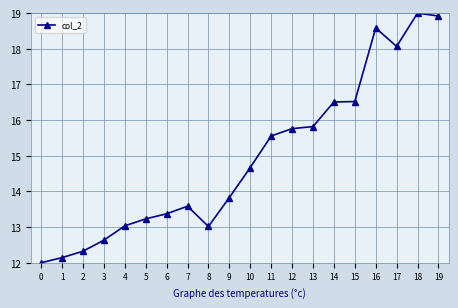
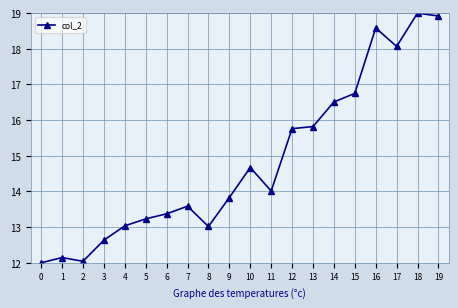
2: 12.3 -> 12.0
11: 15.6 -> 14.0
15: 16.5 -> 16.7
